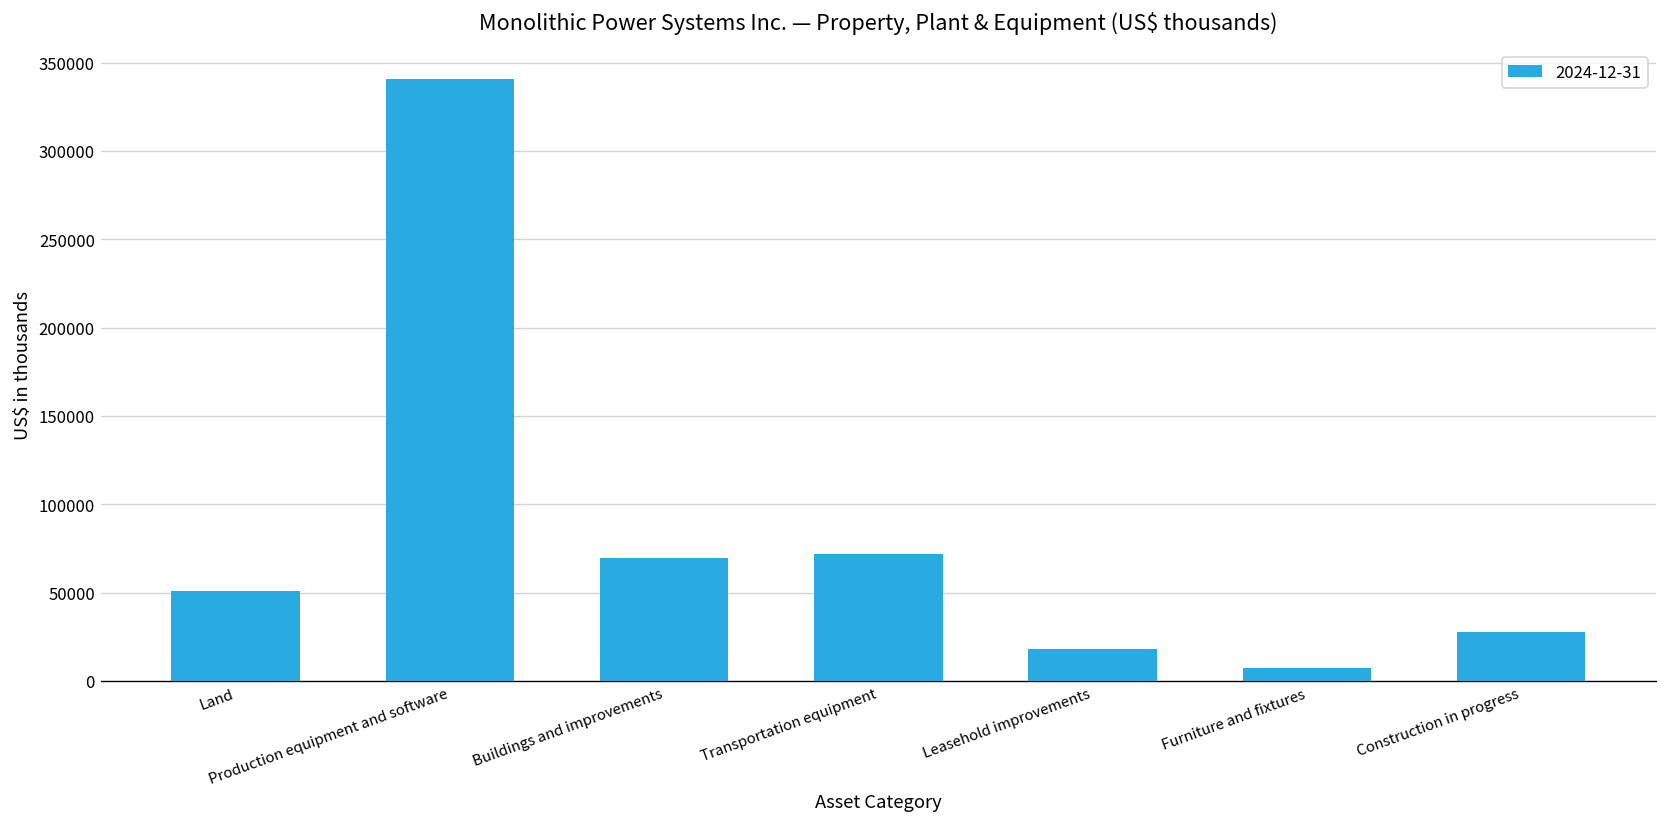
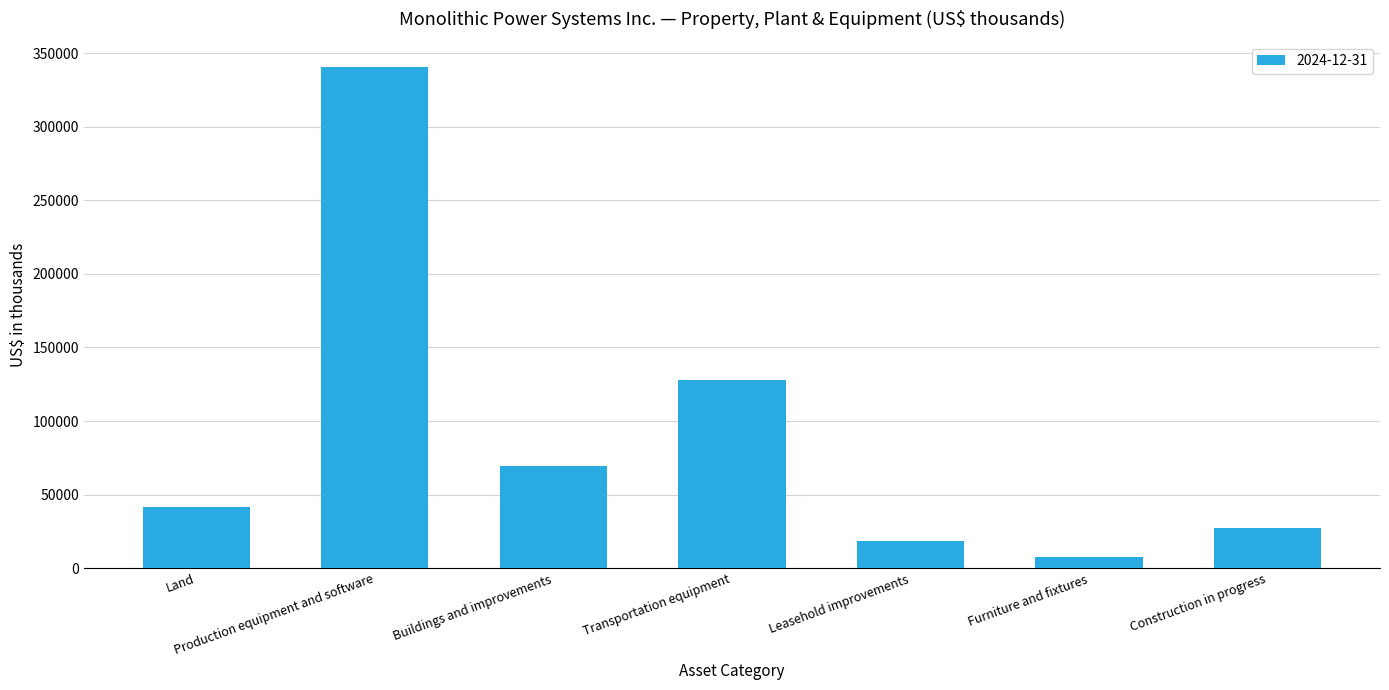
Land: 51000 -> 42000
Transportation equipment: 72000 -> 128000
